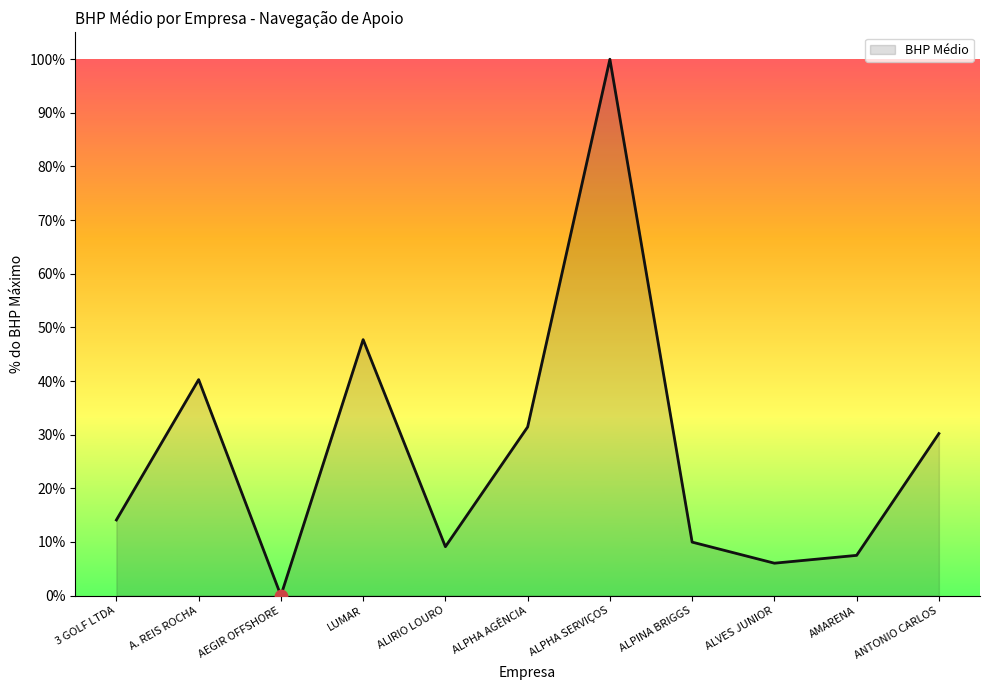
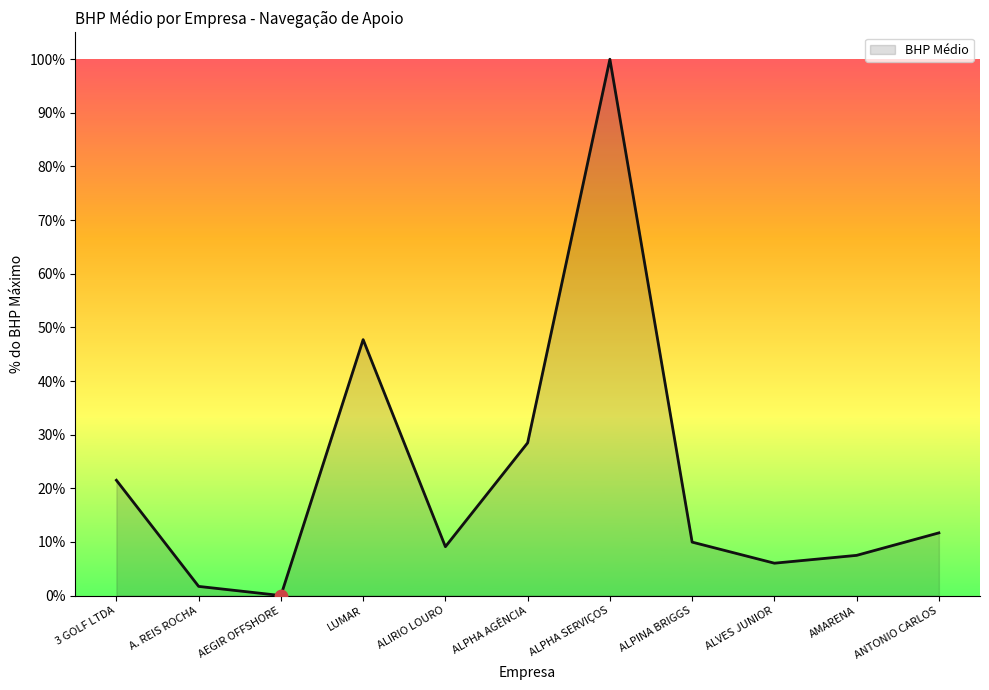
BHP Médio, 3 GOLF LTDA: 14% -> 21%
BHP Médio, A. REIS ROCHA: 40% -> 2%
BHP Médio, ALPHA AGÊNCIA: 31% -> 28%
BHP Médio, ANTONIO CARLOS: 30% -> 12%
